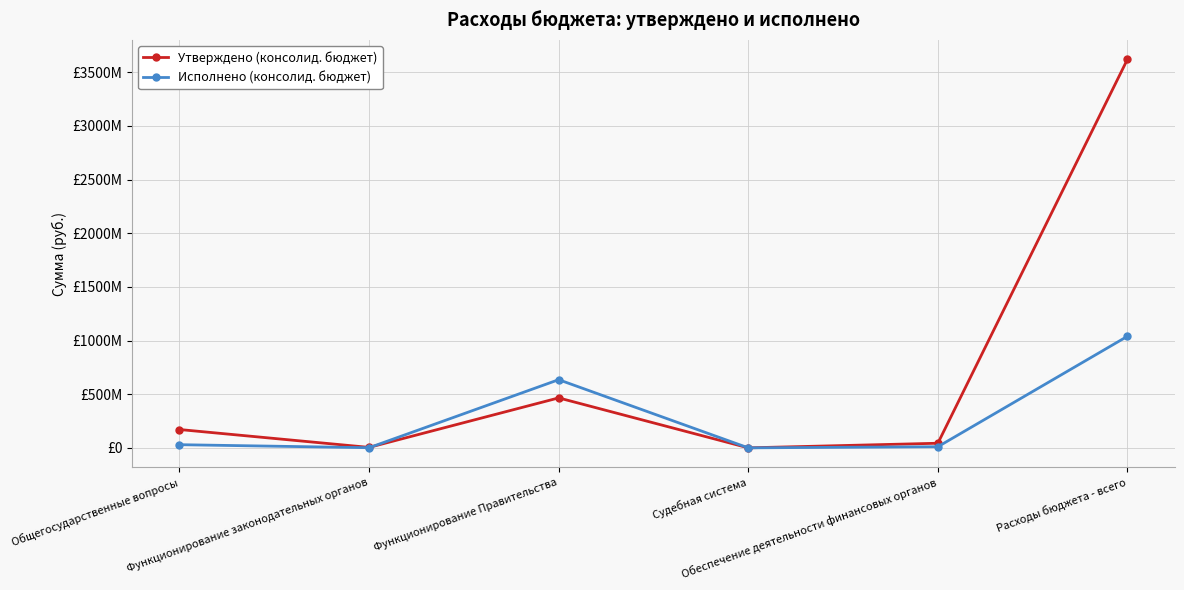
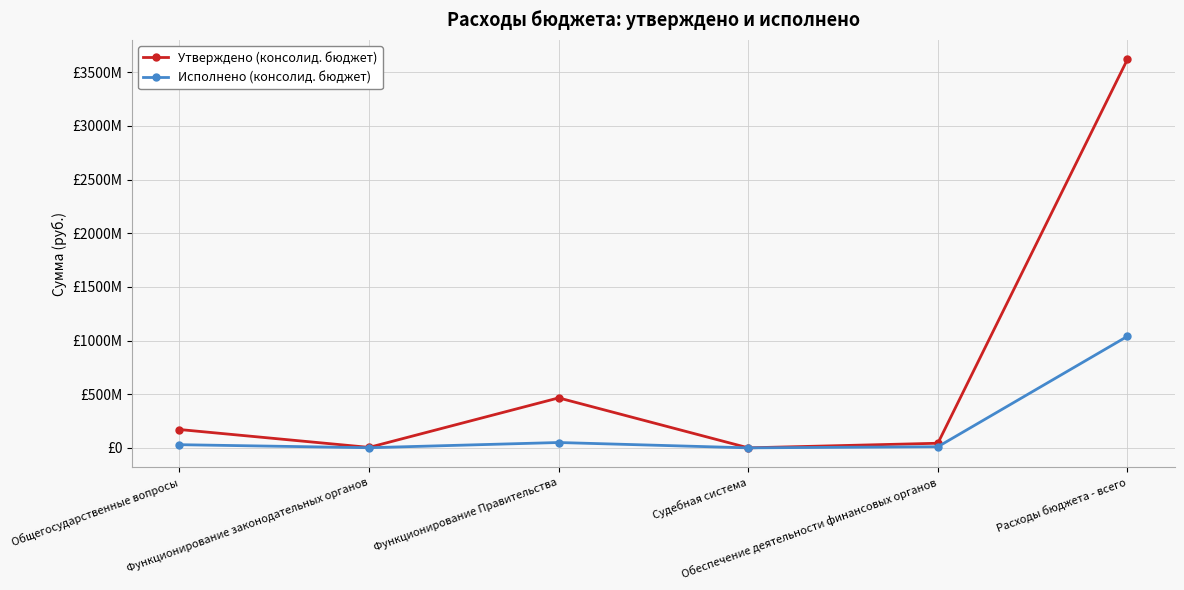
Исполнено (консолид. бюджет), Функционирование Правительства: £640000000 -> £50000000
